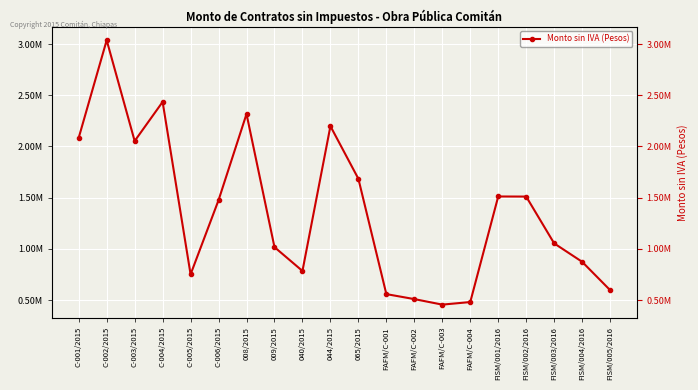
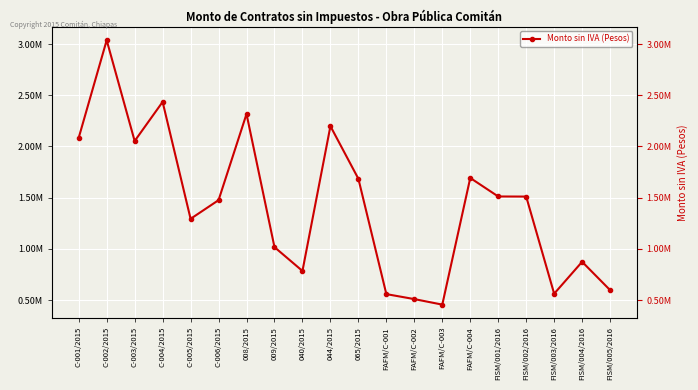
C-005/2015: 750000 -> 1290000
FAFM/C-004: 480000 -> 1690000
FISM/003/2016: 1050000 -> 560000
